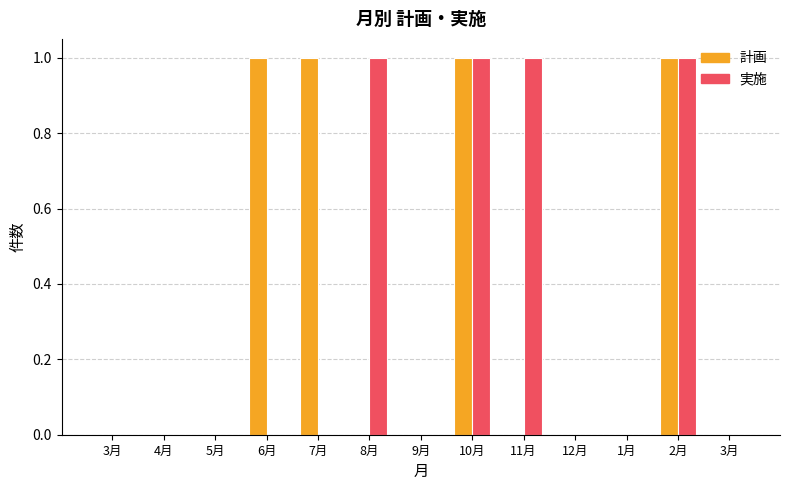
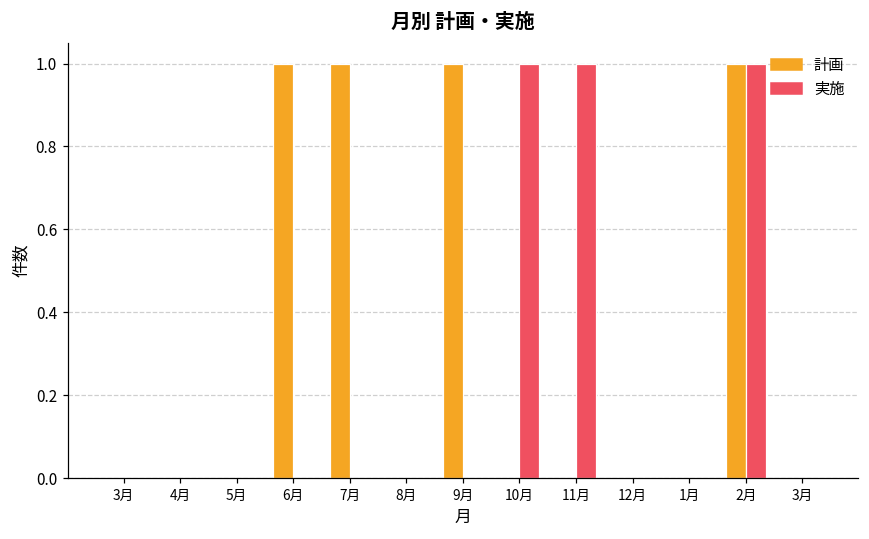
実施, 8月: 1 -> 0
計画, 9月: 0 -> 1
計画, 10月: 1 -> 0
